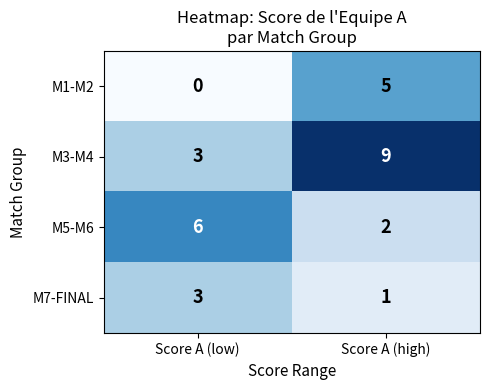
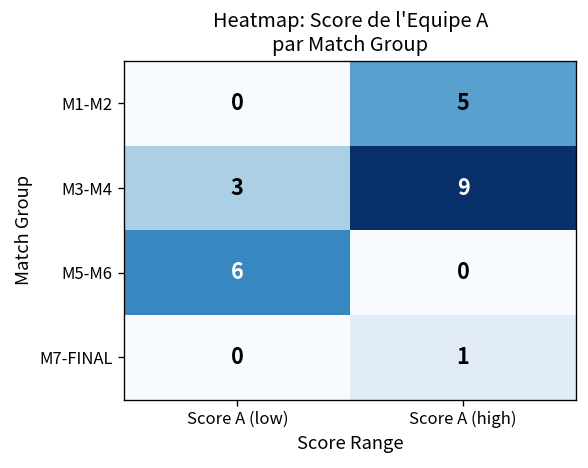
M5-M6, Score A (high): 2 -> 0
M7-FINAL, Score A (low): 3 -> 0
